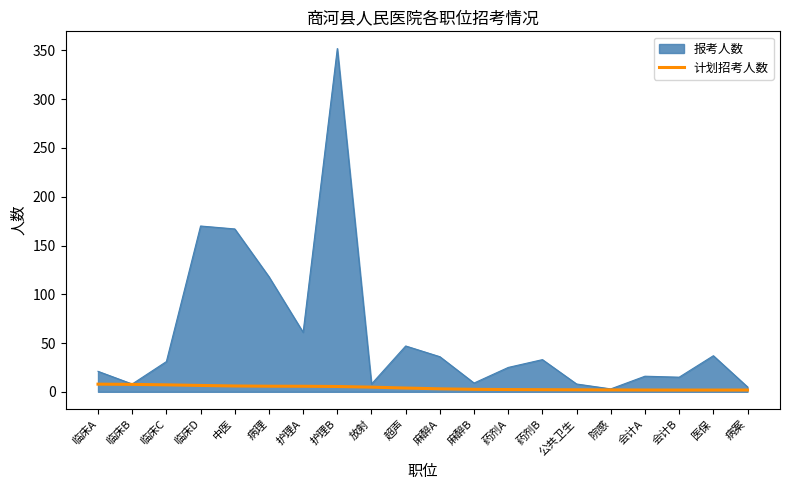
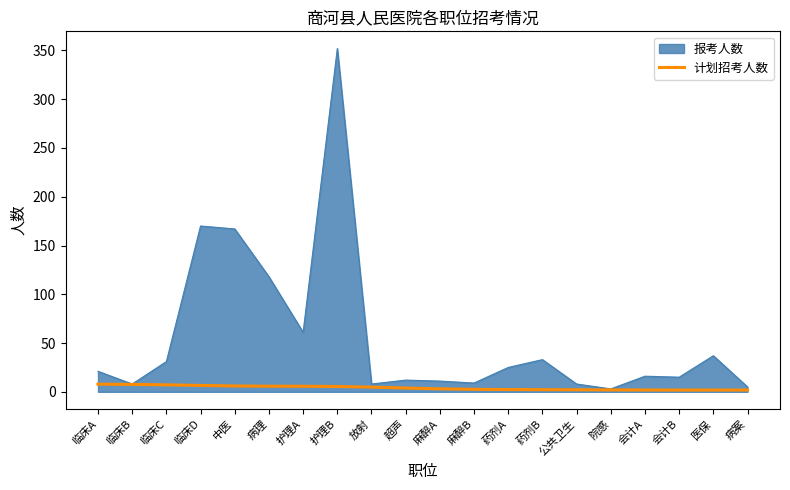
报考人数, 超声: 50 -> 10
报考人数, 麻醉A: 40 -> 10
